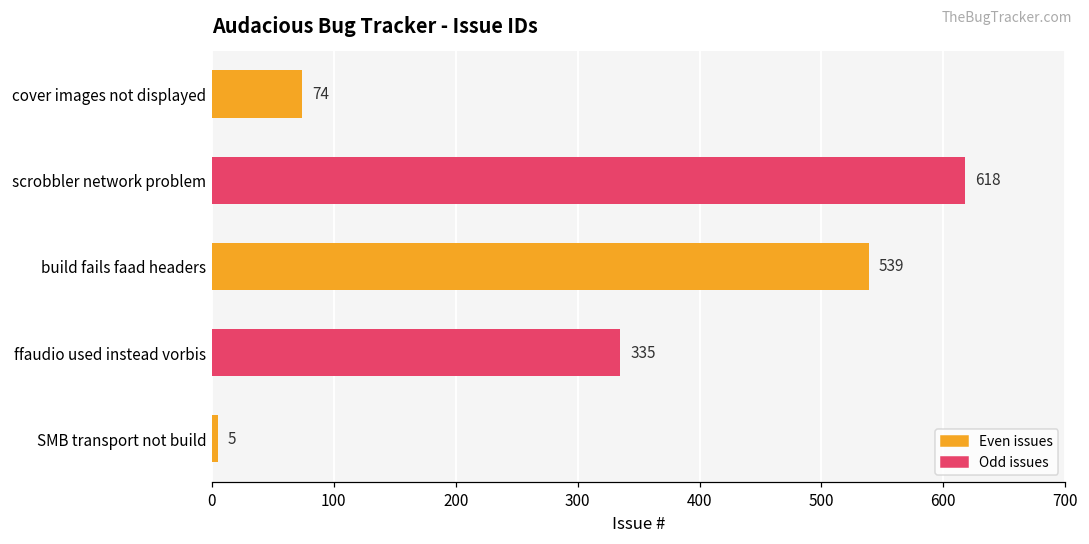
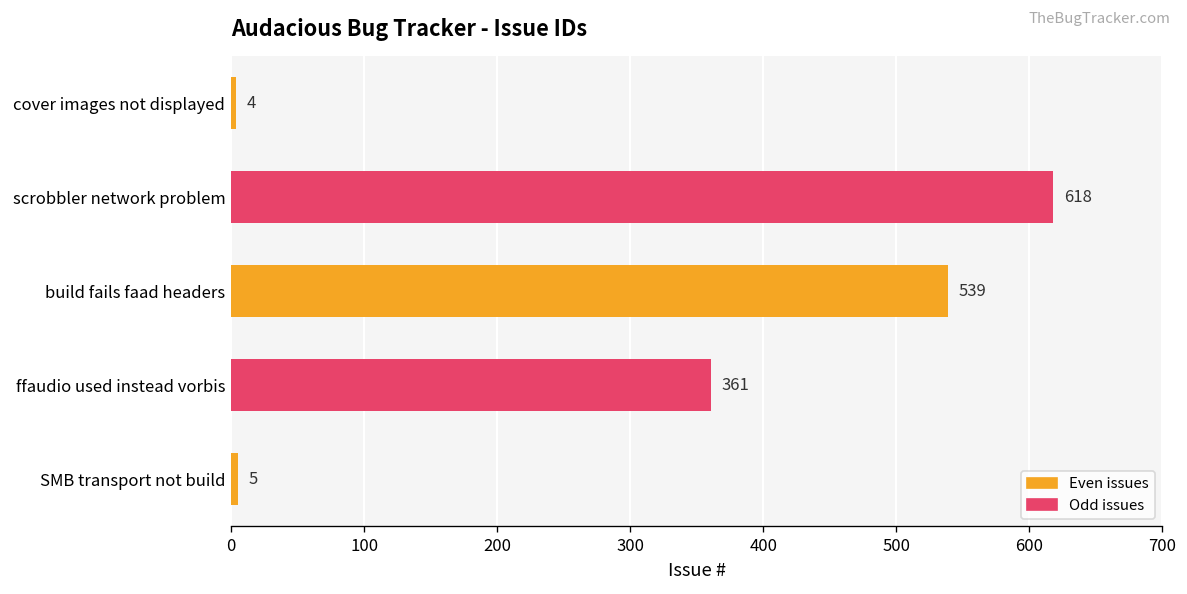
cover images not displayed: 74 -> 4
ffaudio used instead vorbis: 335 -> 361
